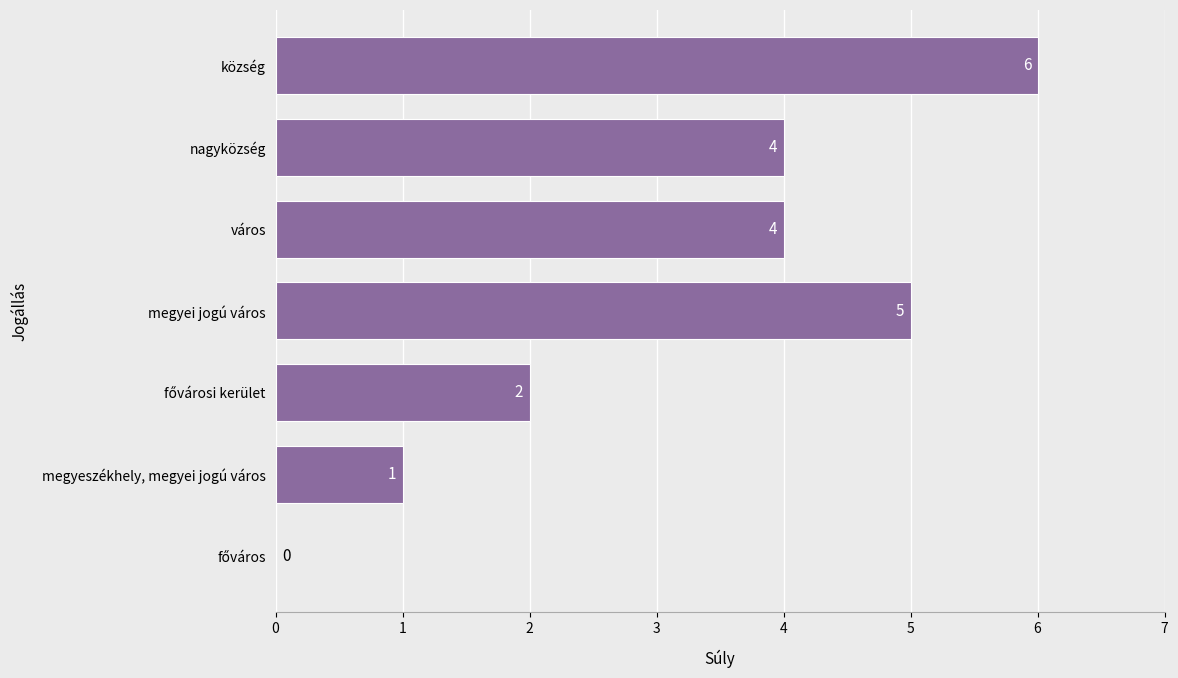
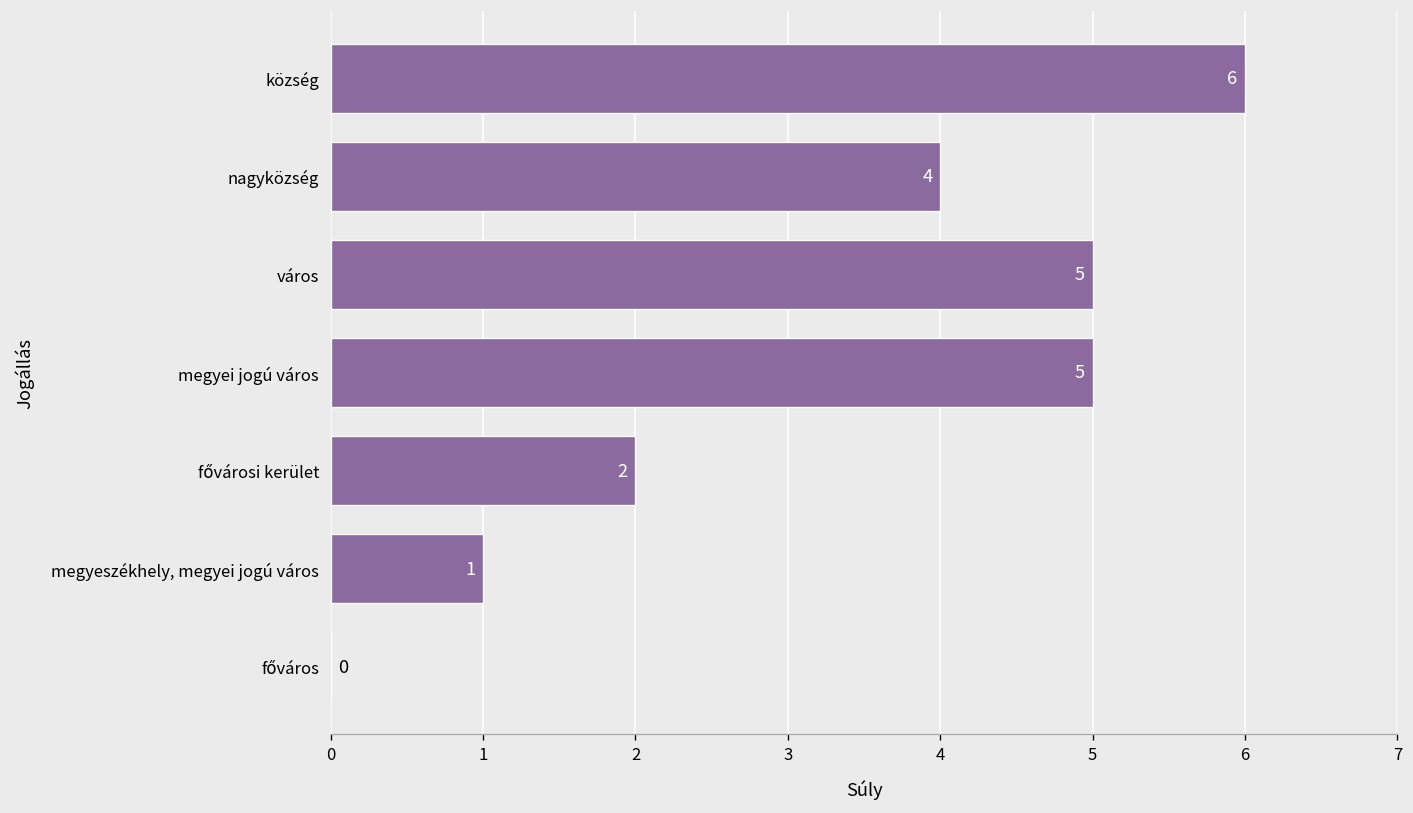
város: 4 -> 5
